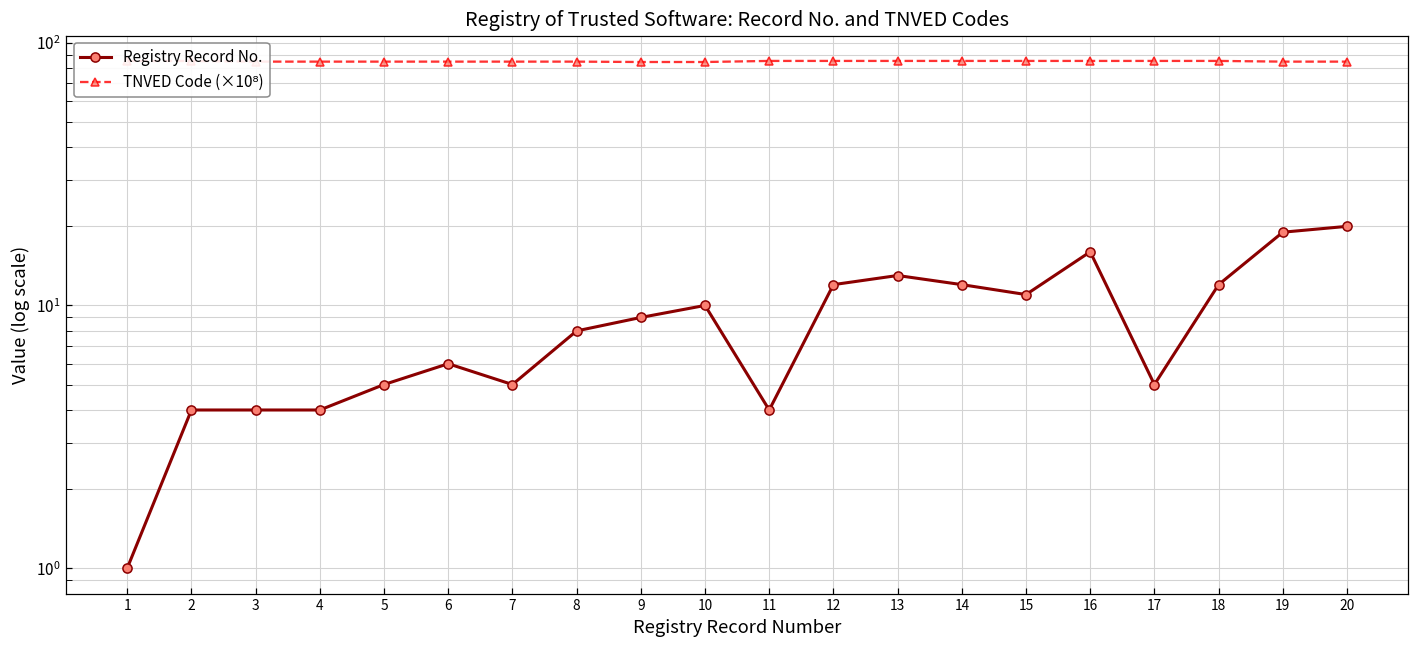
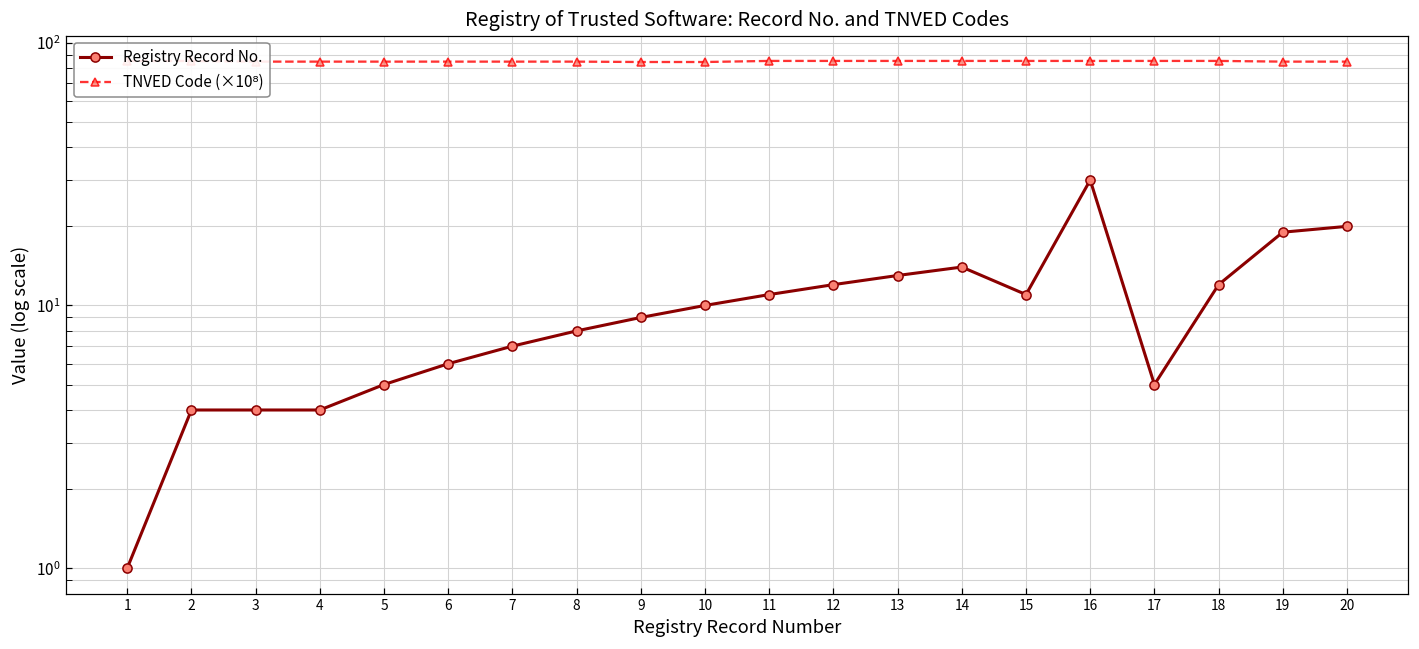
Registry Record No., 7: 5 -> 7
Registry Record No., 11: 4 -> 11
Registry Record No., 14: 12 -> 14
Registry Record No., 16: 16 -> 30
